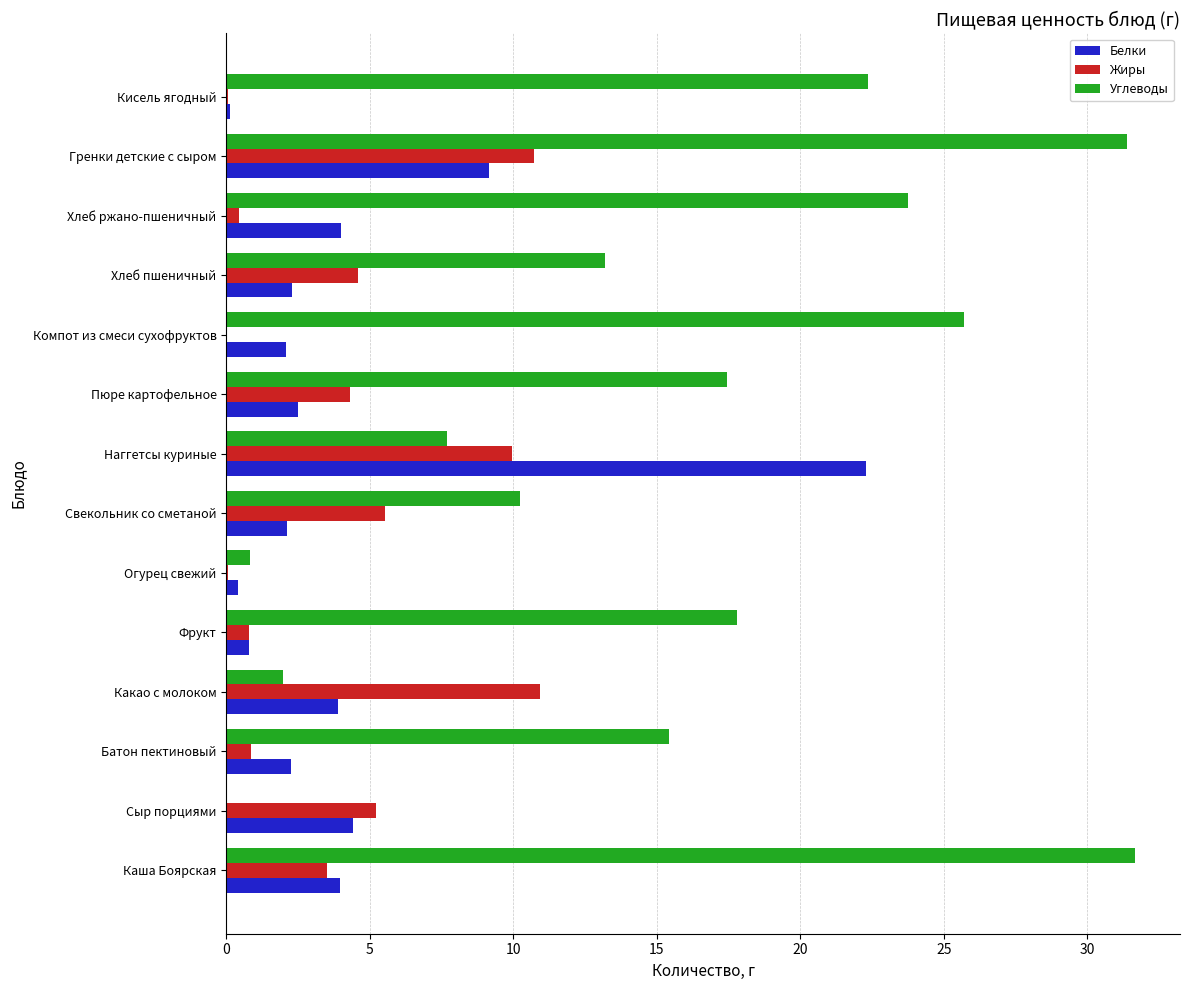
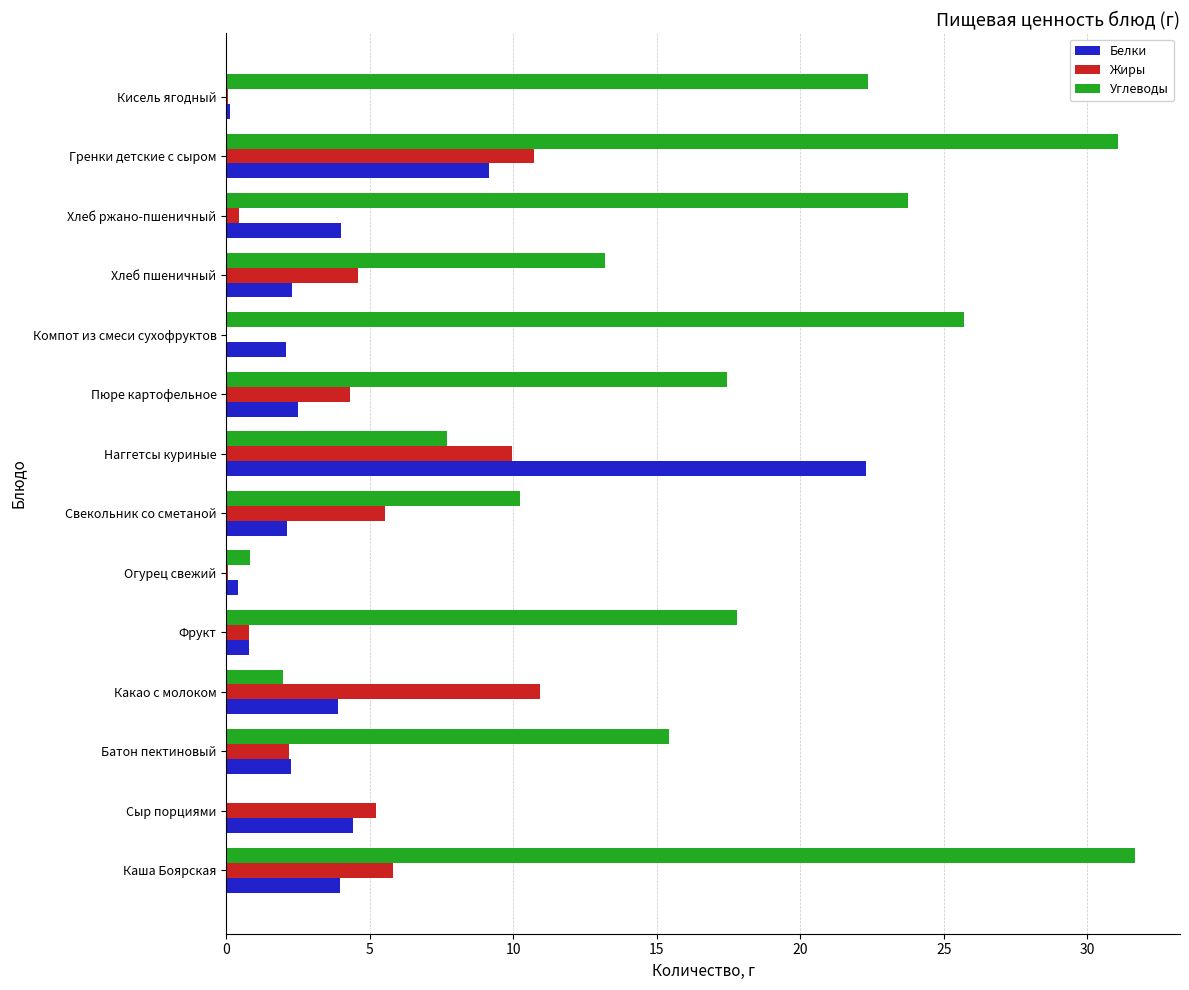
Углеводы, Гренки детские с сыром: 31.4 -> 31.1
Жиры, Батон пектиновый: 0.9 -> 2.2
Жиры, Каша Боярская: 3.5 -> 5.8
